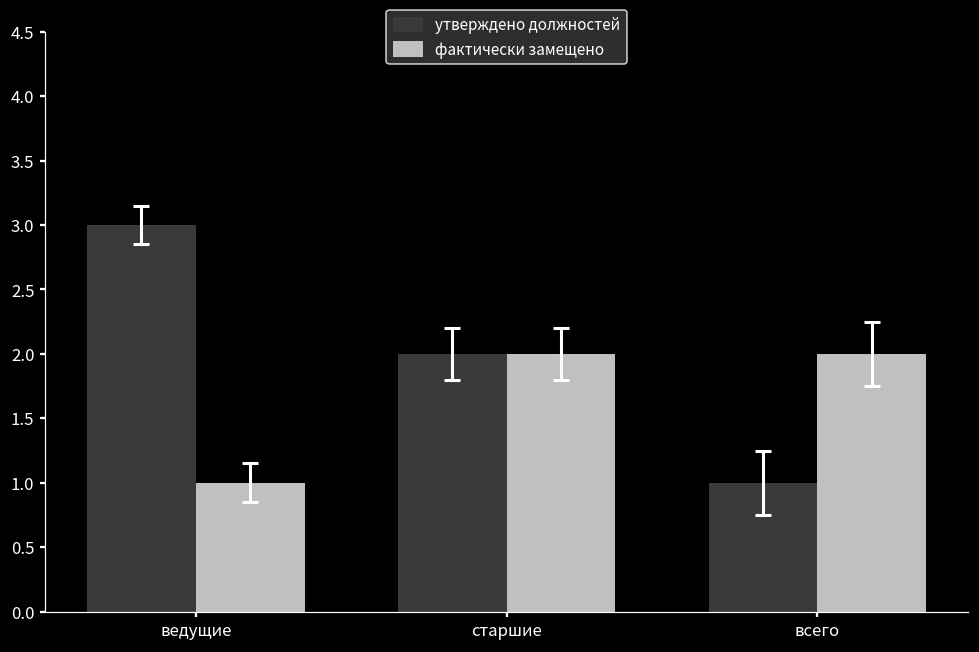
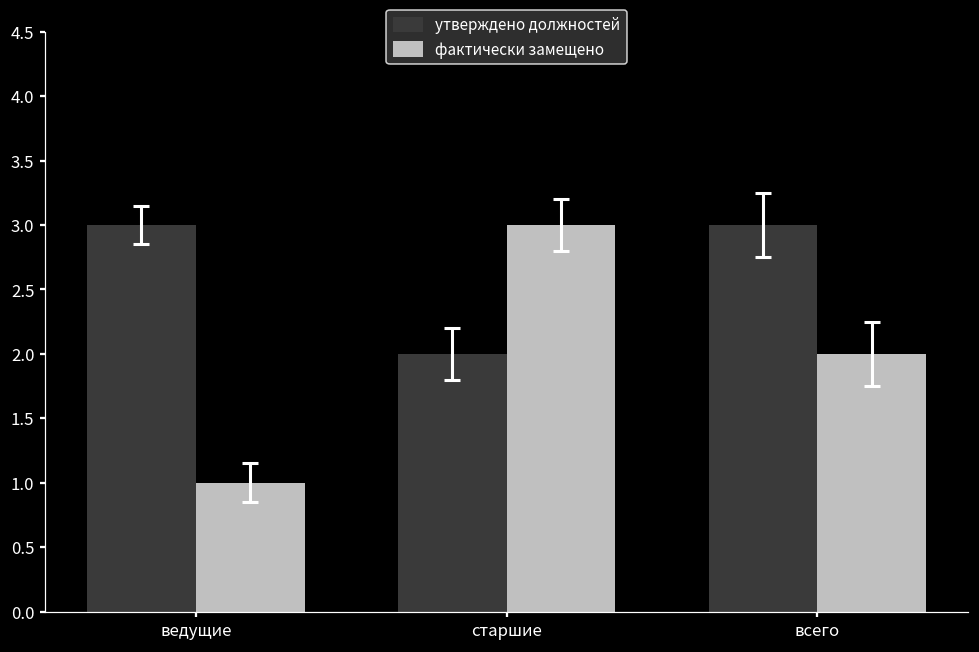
фактически замещено, старшие: 2 -> 3
утверждено должностей, всего: 1 -> 3
